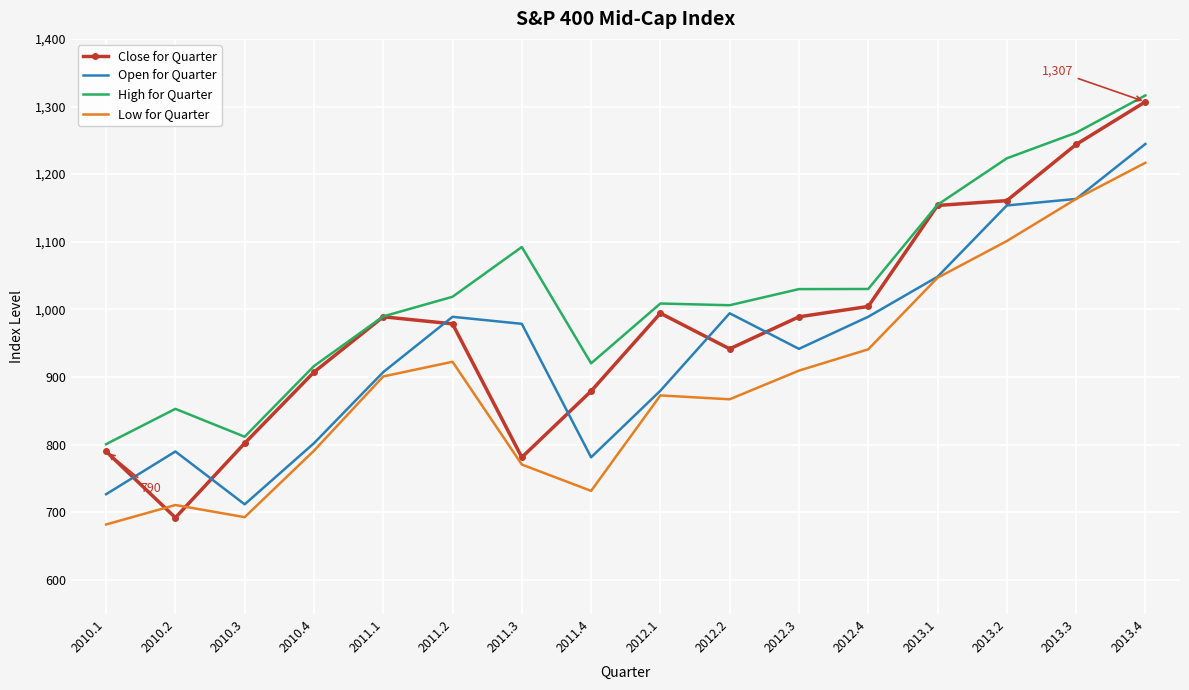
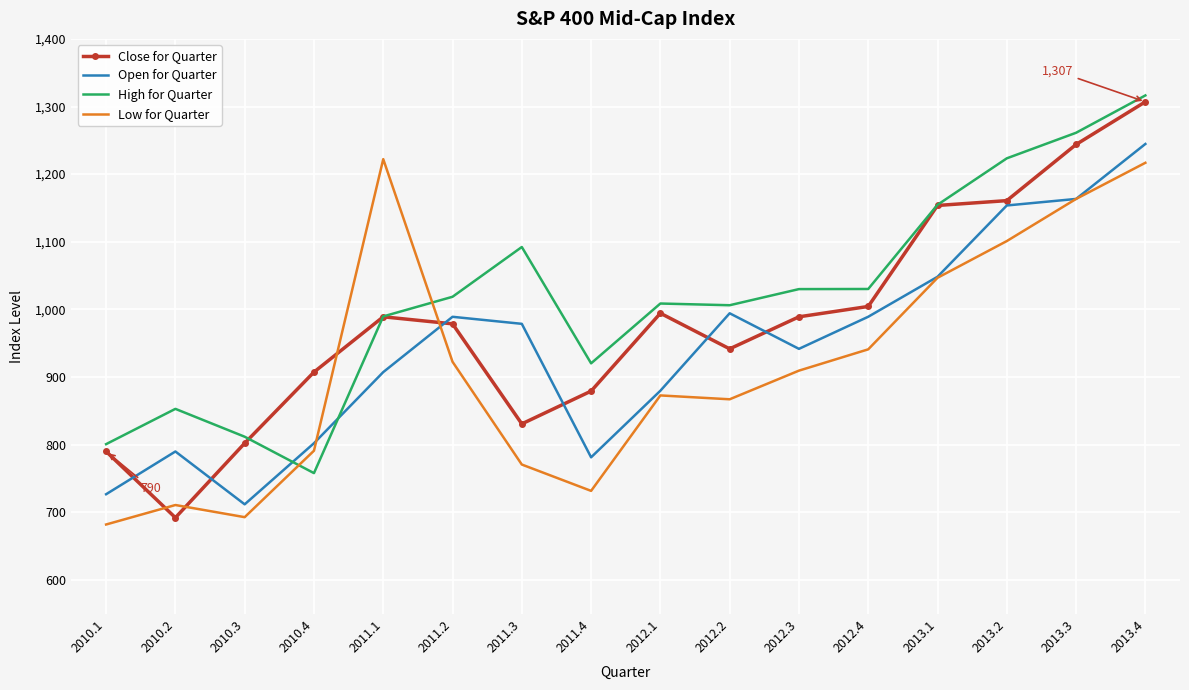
High for Quarter, 2010.4: 920 -> 760
Low for Quarter, 2011.1: 900 -> 1,220
Close for Quarter, 2011.3: 780 -> 830
